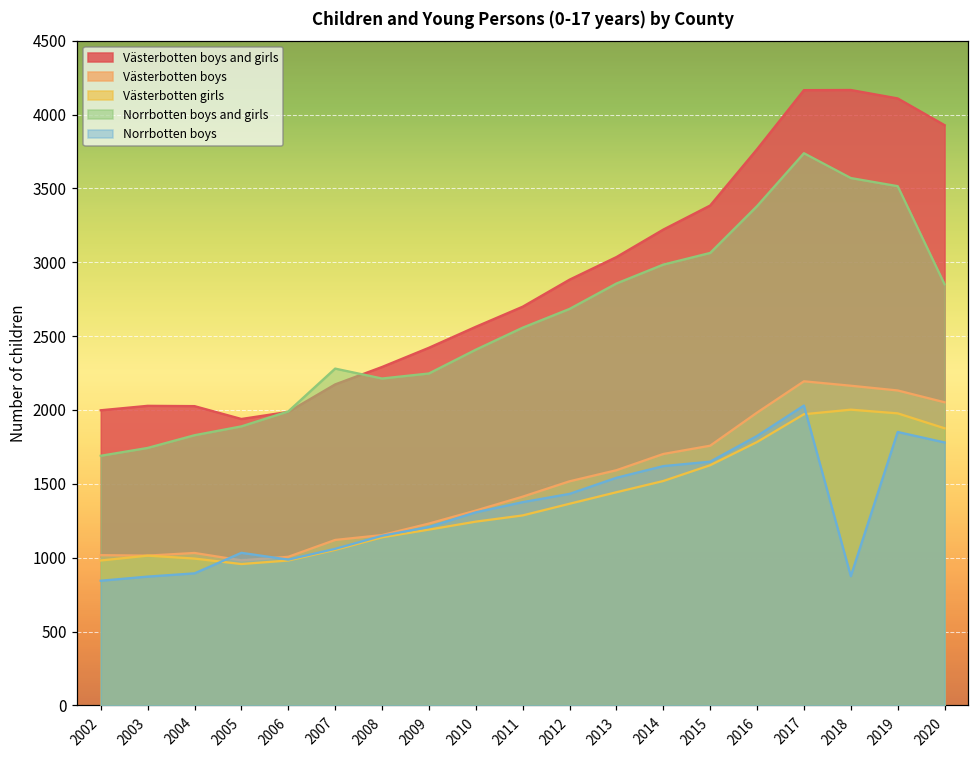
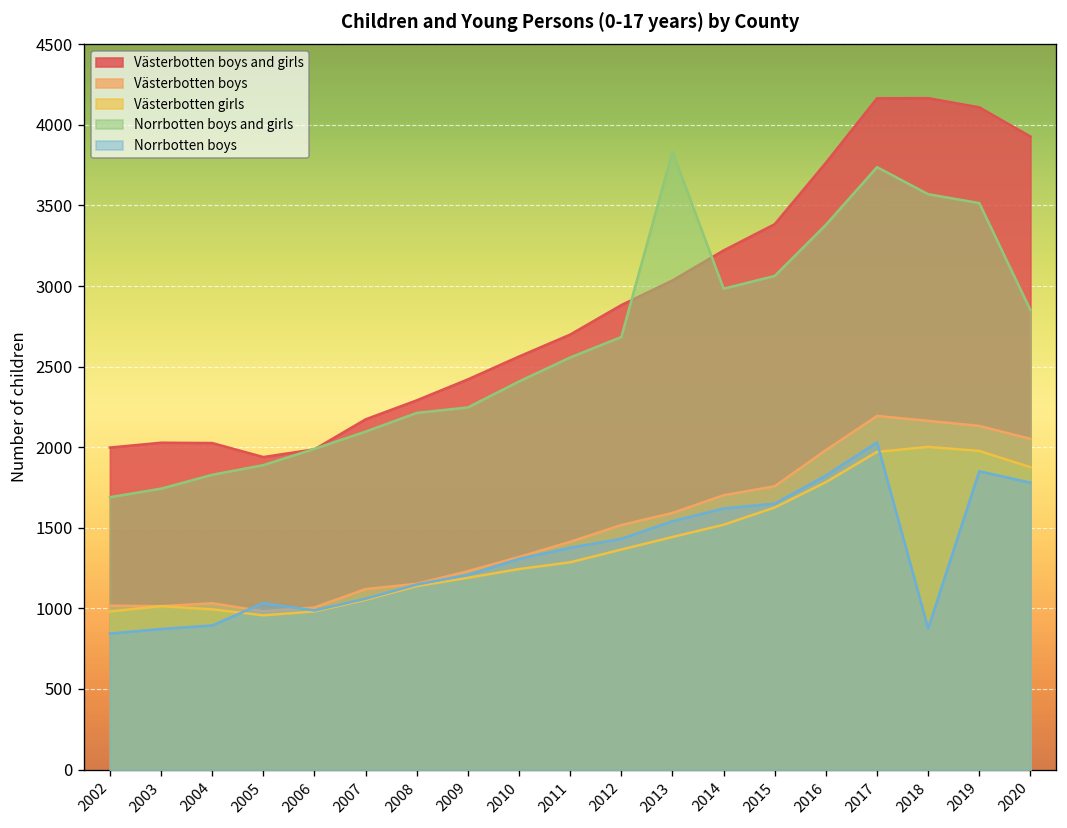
Norrbotten boys and girls, 2007: 2280 -> 2100
Norrbotten boys and girls, 2013: 2860 -> 3830
